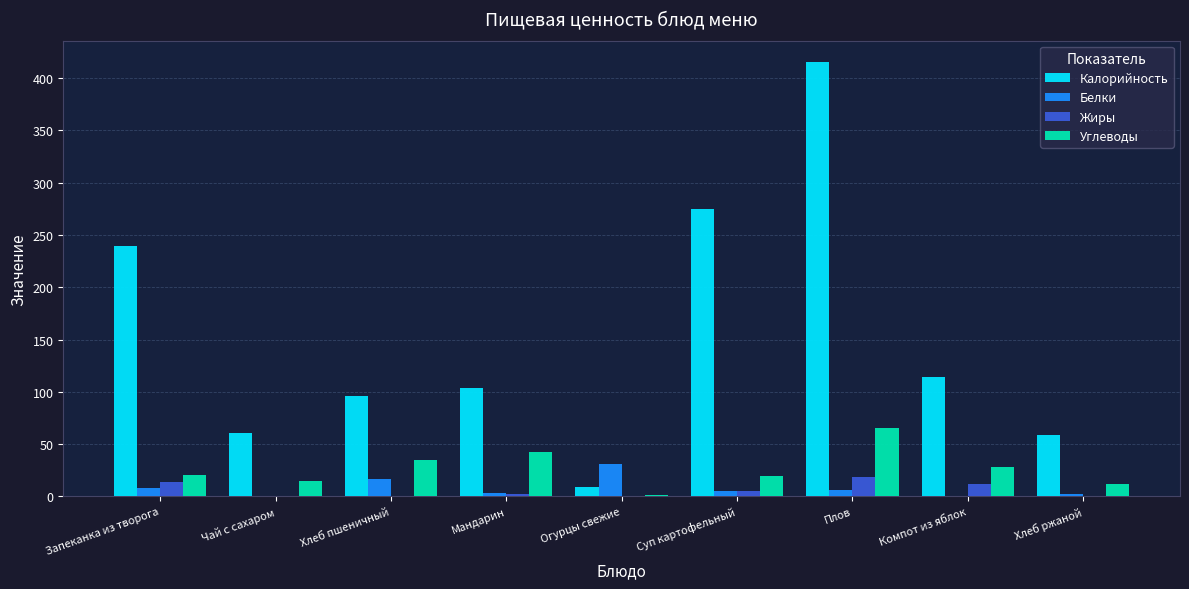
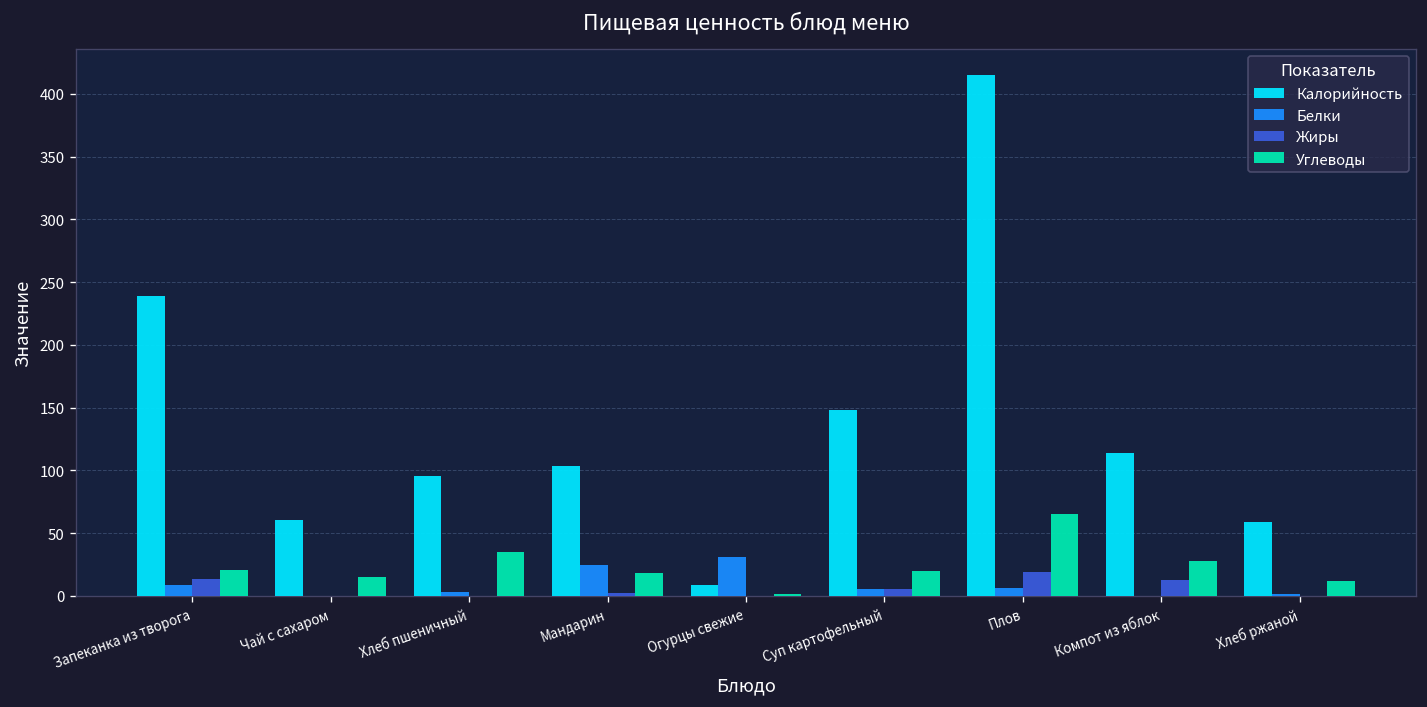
Белки, Хлеб пшеничный: 17 -> 4
Белки, Мандарин: 3 -> 24
Углеводы, Мандарин: 43 -> 18
Калорийность, Суп картофельный: 275 -> 148
